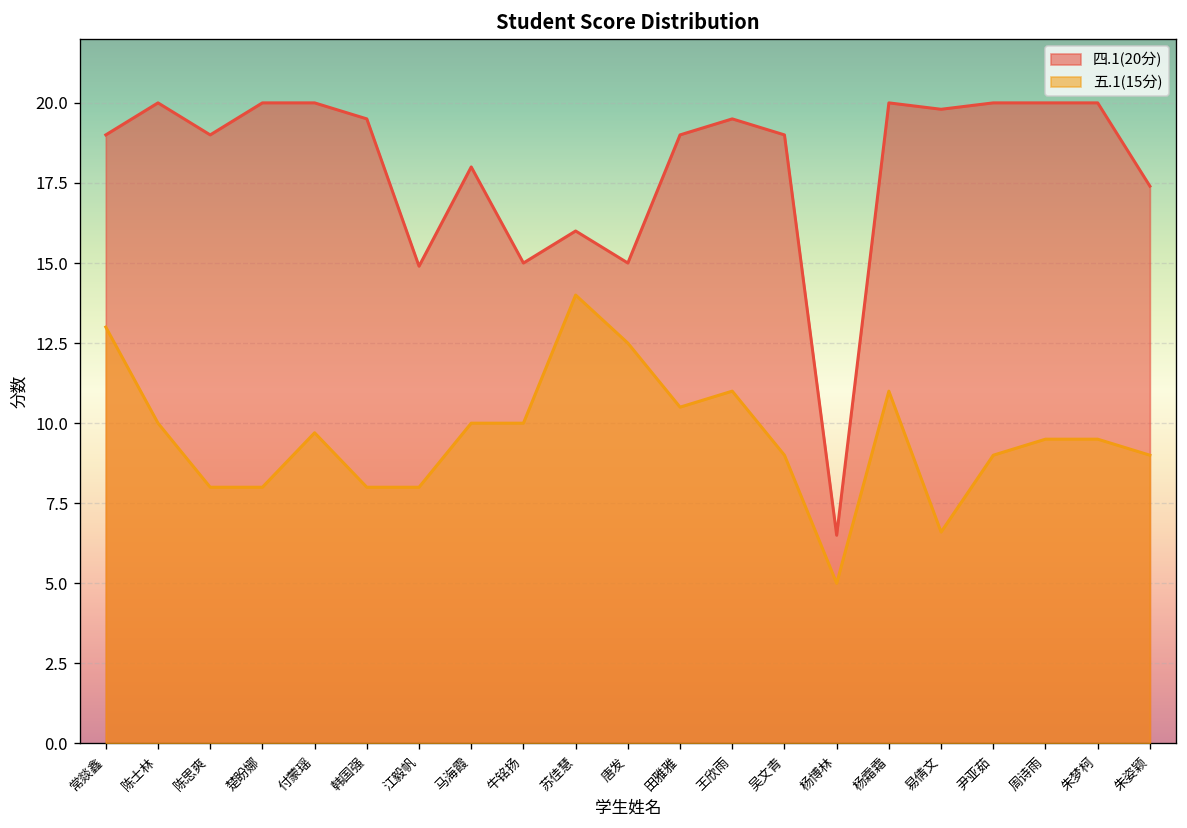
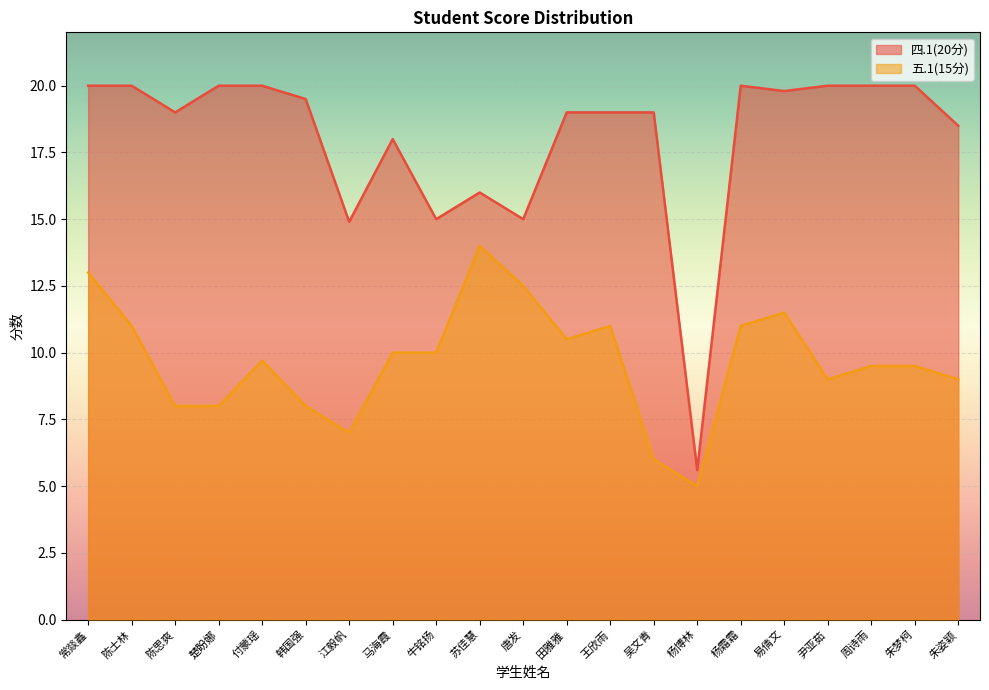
四.1(20分), 常燚鑫: 19 -> 20
五.1(15分), 陈士林: 10 -> 11
五.1(15分), 江毅帆: 8 -> 7
四.1(20分), 王欣雨: 19.5 -> 19.0
五.1(15分), 吴文青: 9 -> 6
四.1(20分), 杨博林: 6.5 -> 5.6
五.1(15分), 易倩文: 6.6 -> 11.5
四.1(20分), 朱姿颖: 17.4 -> 18.5
